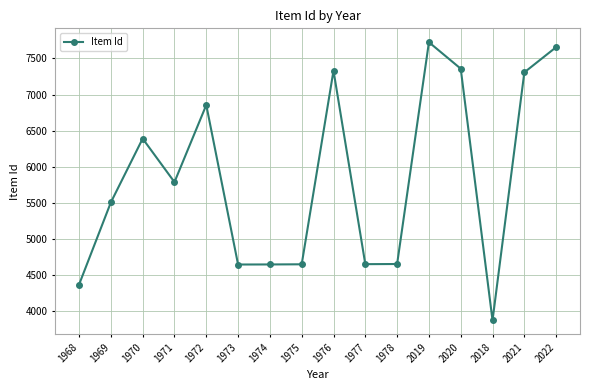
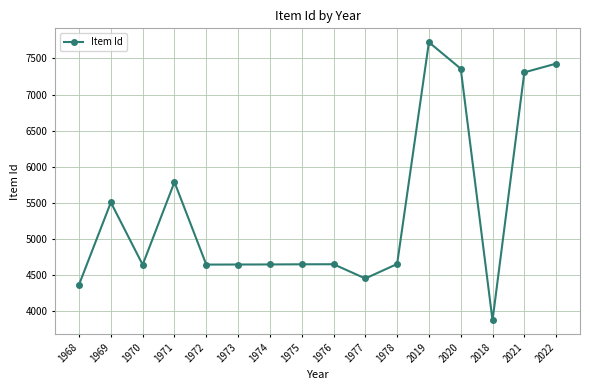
1970: 6400 -> 4600
1972: 6900 -> 4600
1976: 7300 -> 4700
1977: 4700 -> 4500
2022: 7700 -> 7400
